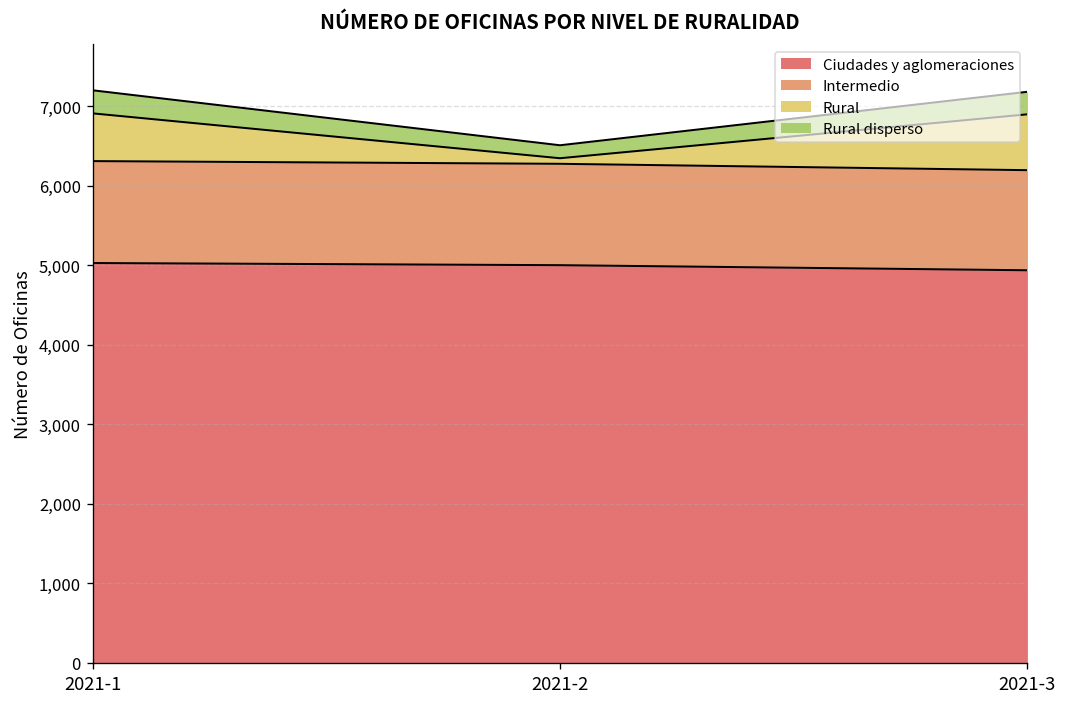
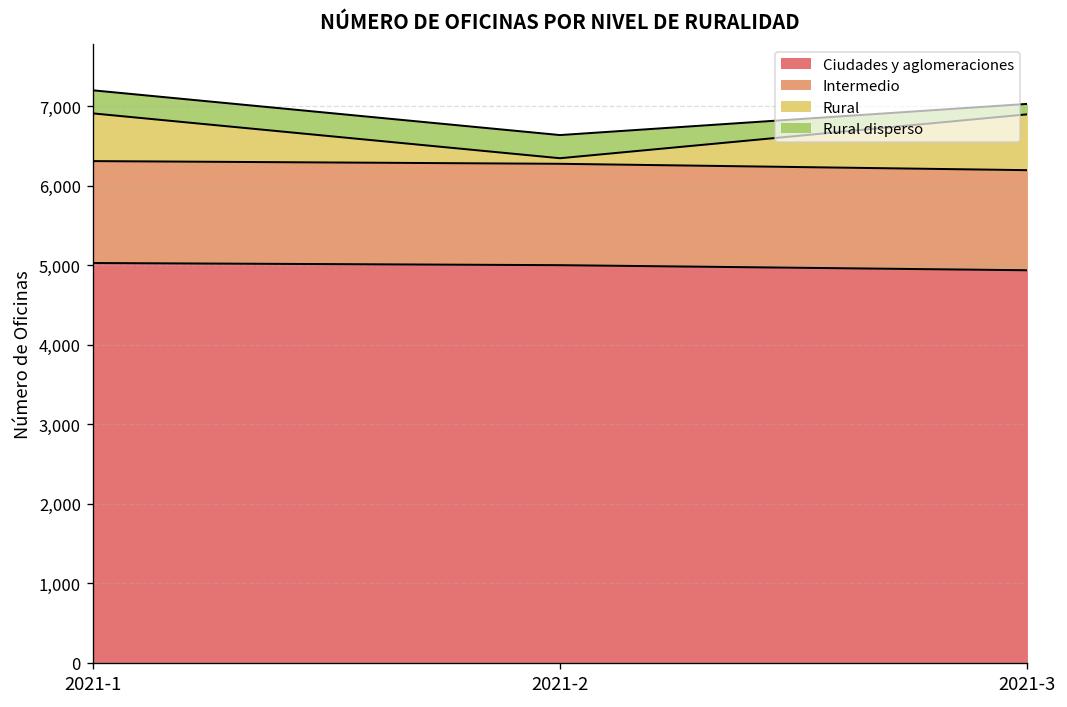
Rural disperso, 2021-2: 200 -> 300
Rural disperso, 2021-3: 300 -> 100
